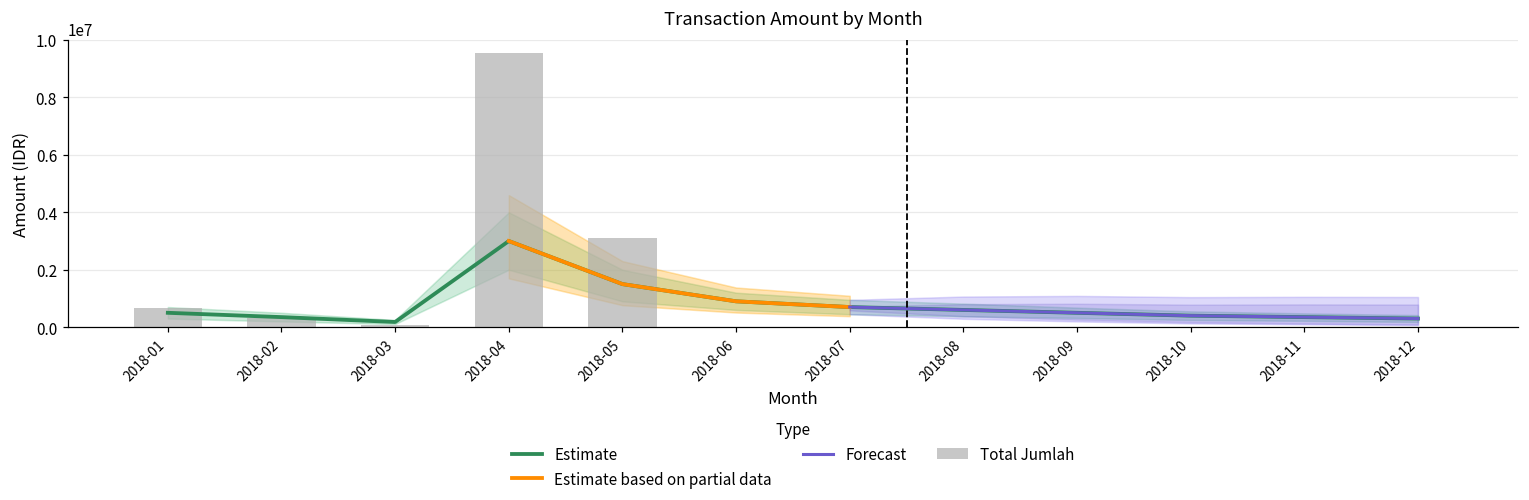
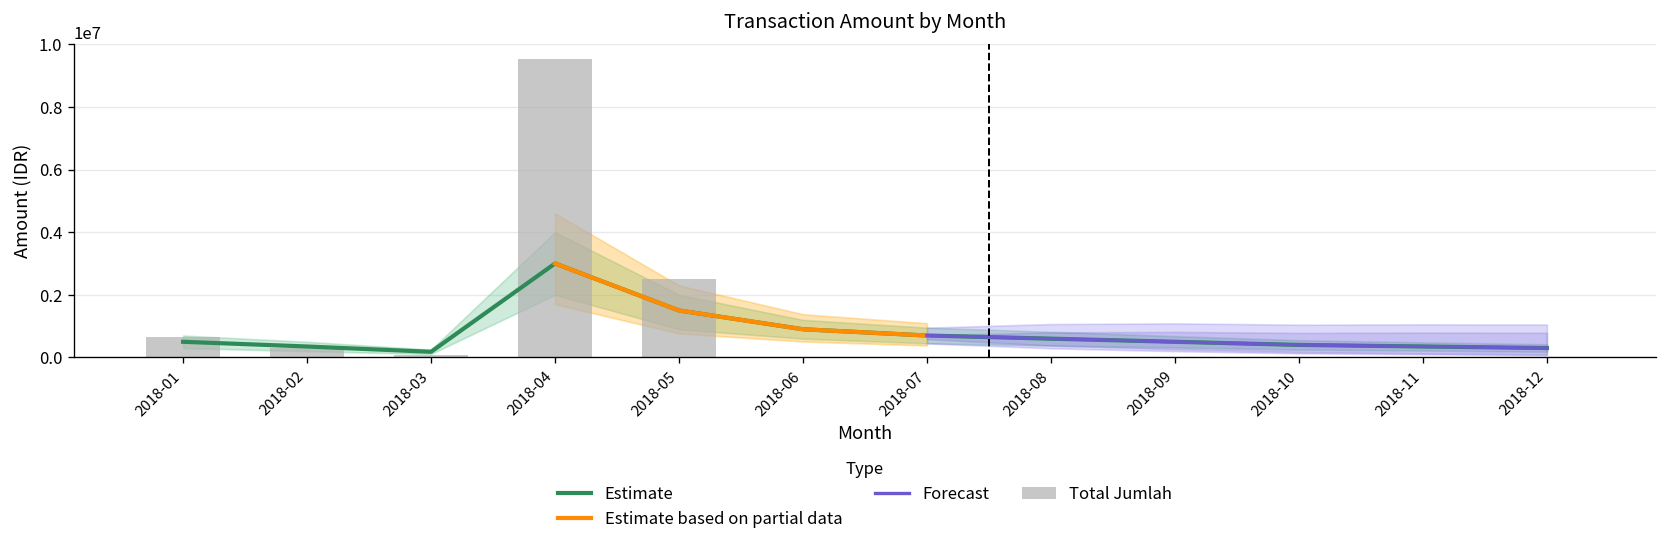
Total Jumlah, 2018-05: 3100000 -> 2500000
